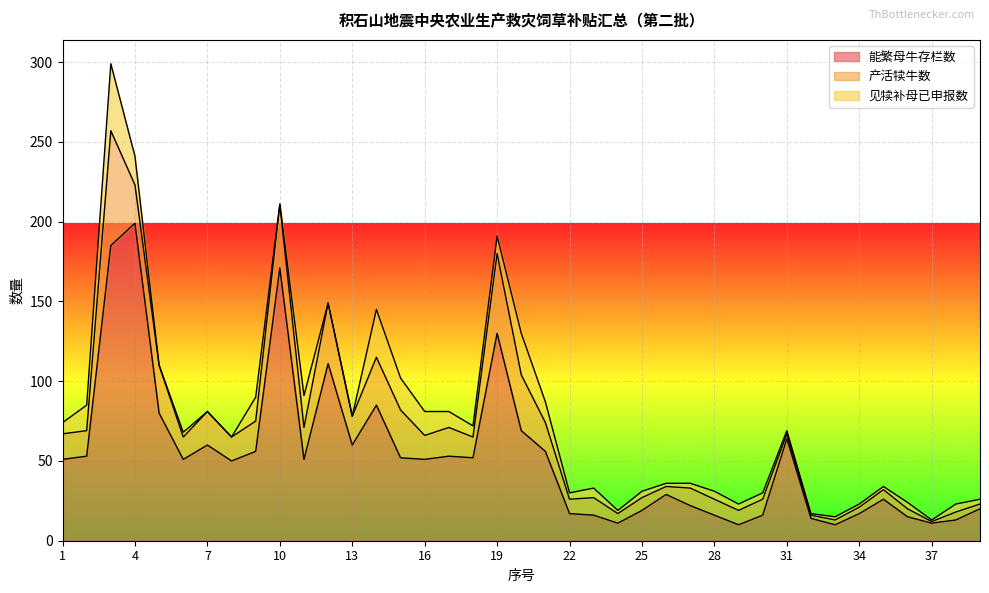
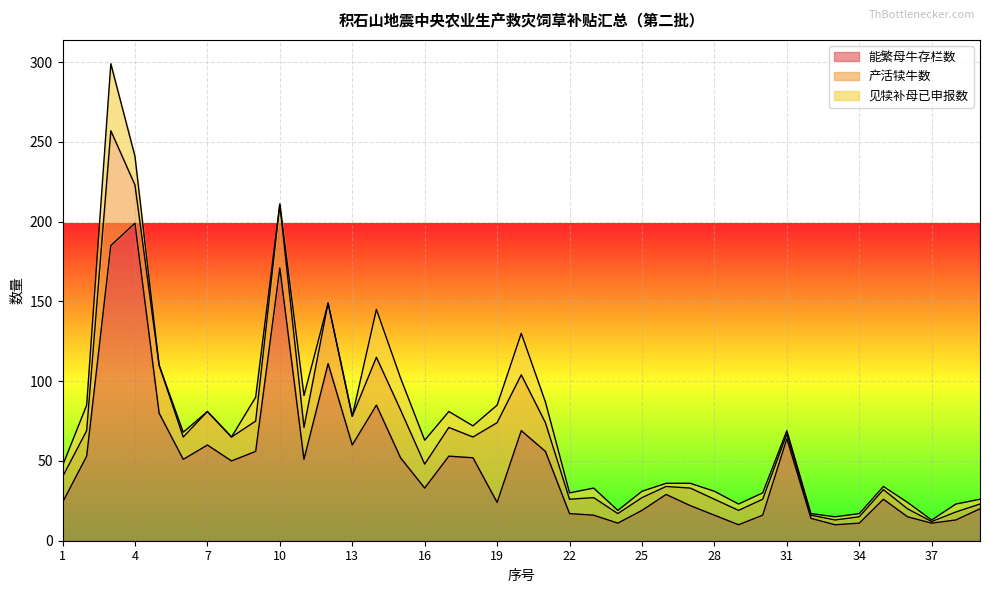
能繁母牛存栏数, 1: 51 -> 24
能繁母牛存栏数, 16: 51 -> 33
能繁母牛存栏数, 19: 130 -> 24
能繁母牛存栏数, 34: 17 -> 11
